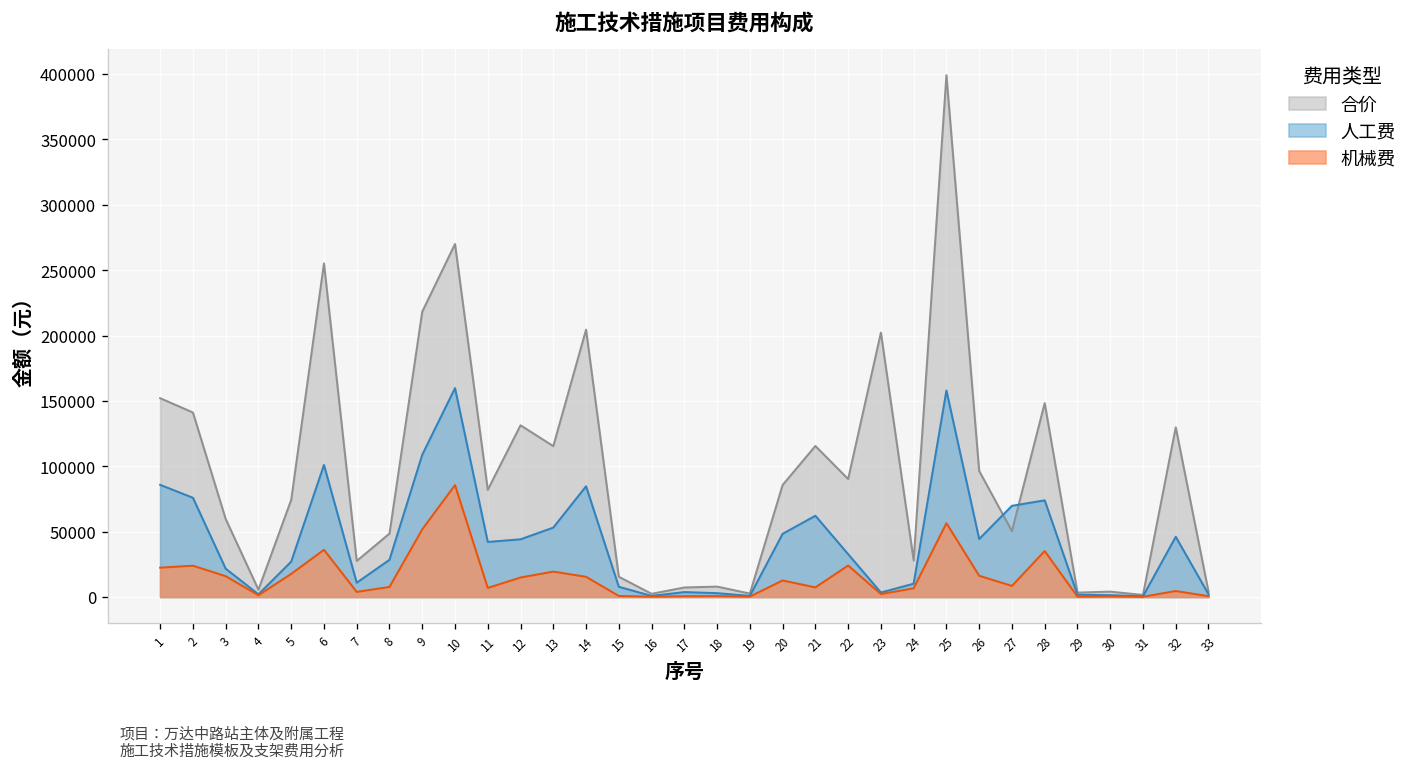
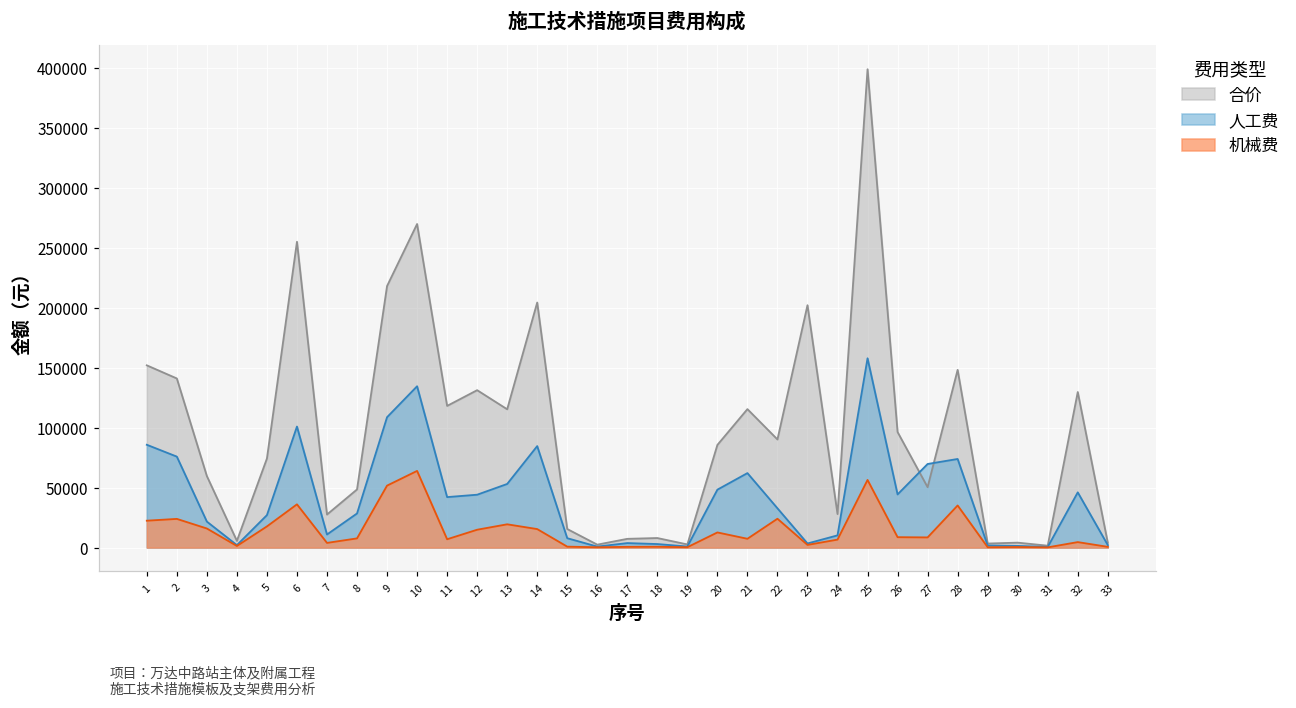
人工费, 10: 160000 -> 135000
机械费, 10: 86000 -> 64000
合价, 11: 82000 -> 118000
机械费, 26: 16000 -> 9000
